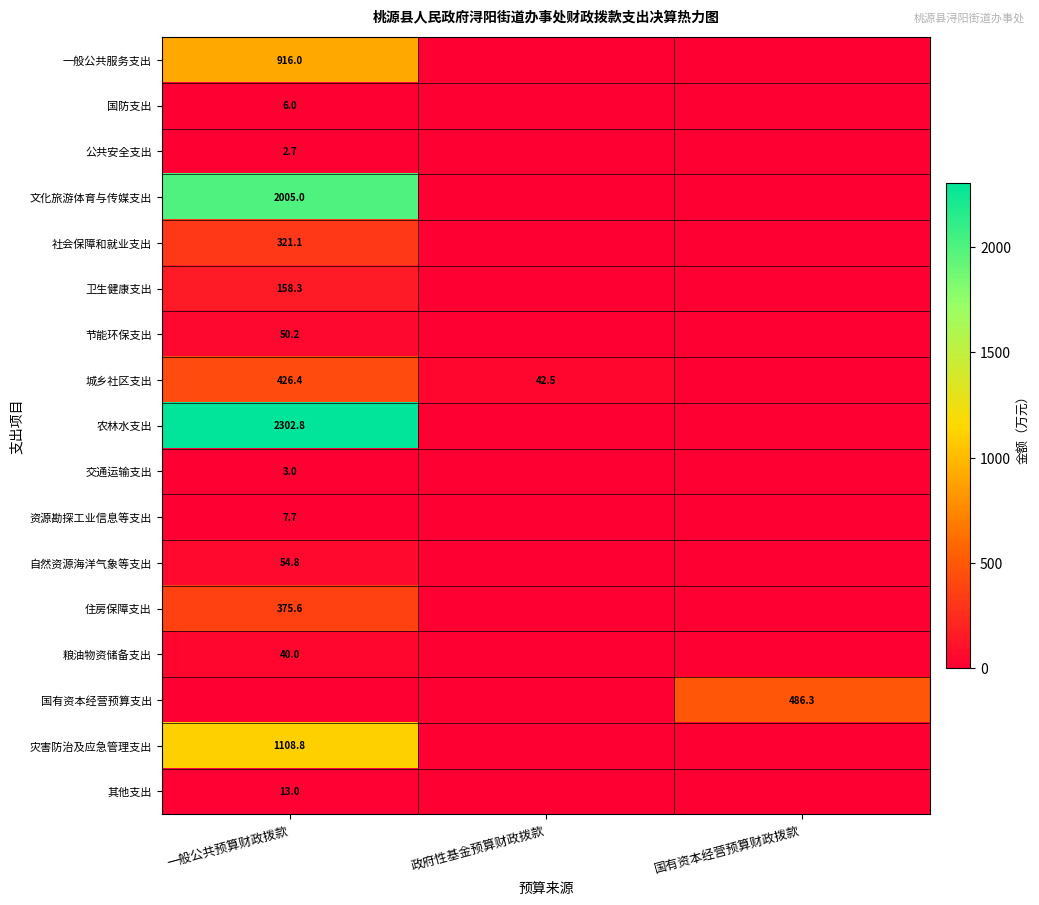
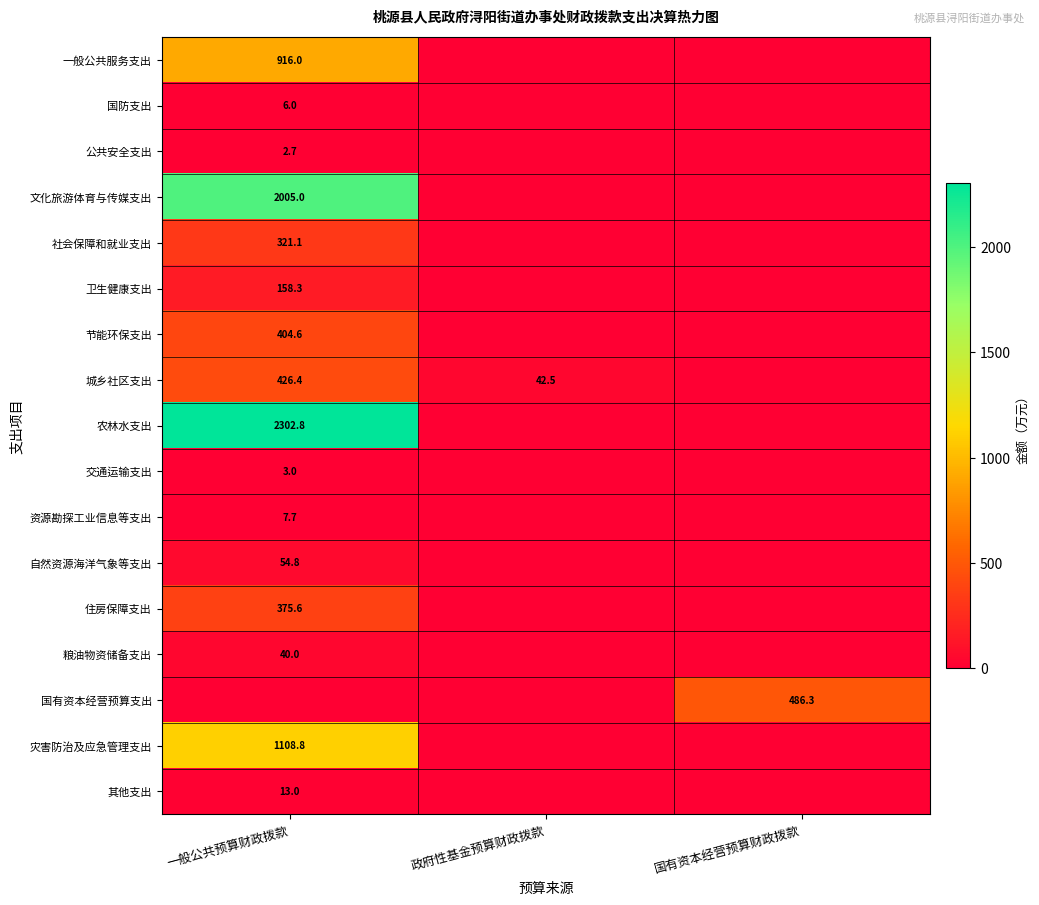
节能环保支出, 一般公共预算财政拨款: 50.2 -> 404.6
